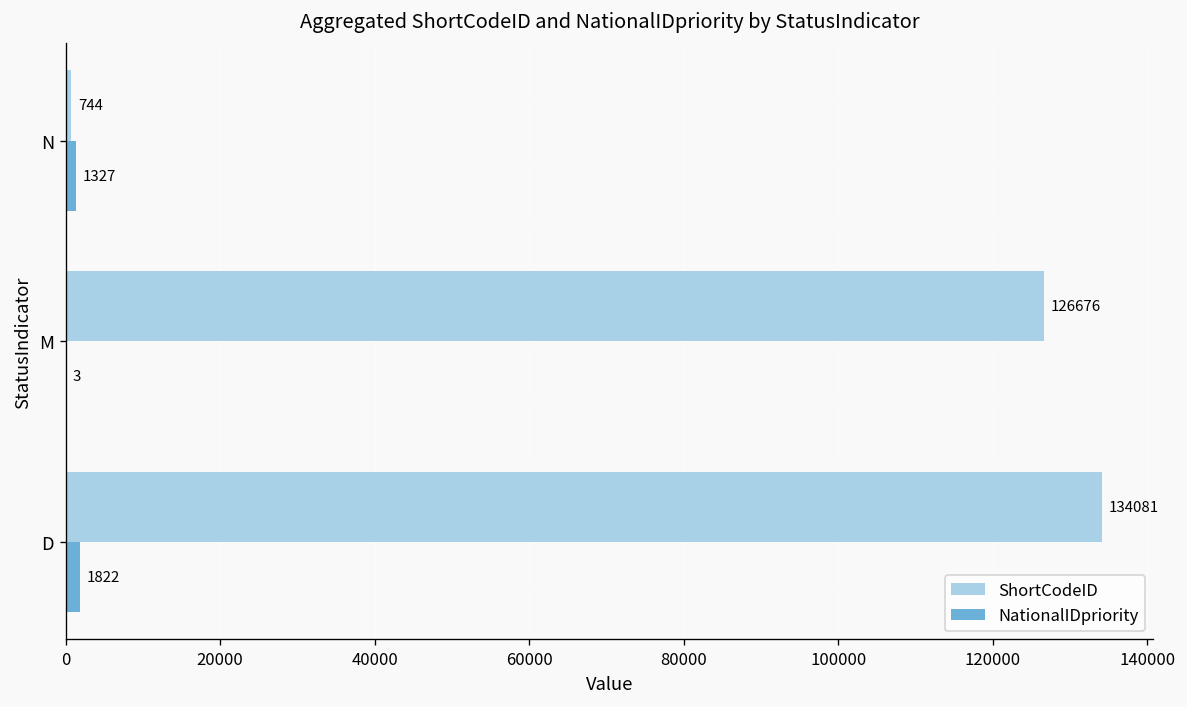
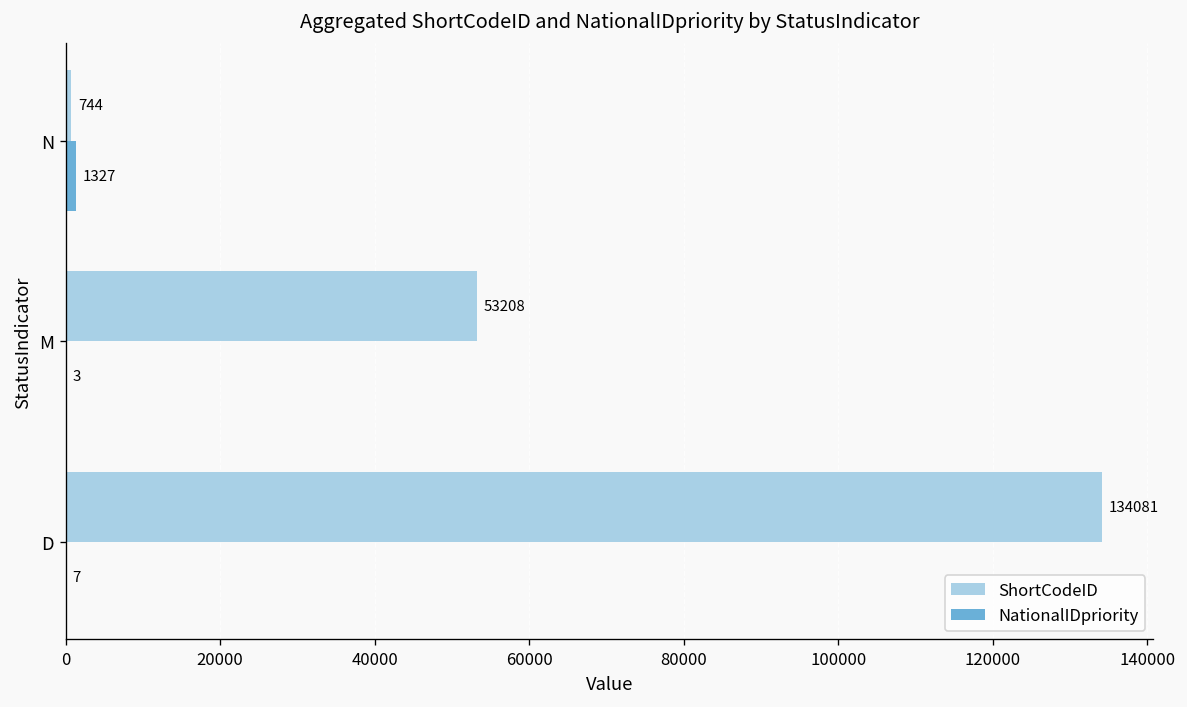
ShortCodeID, M: 126676 -> 53208
NationalIDpriority, D: 1822 -> 7
